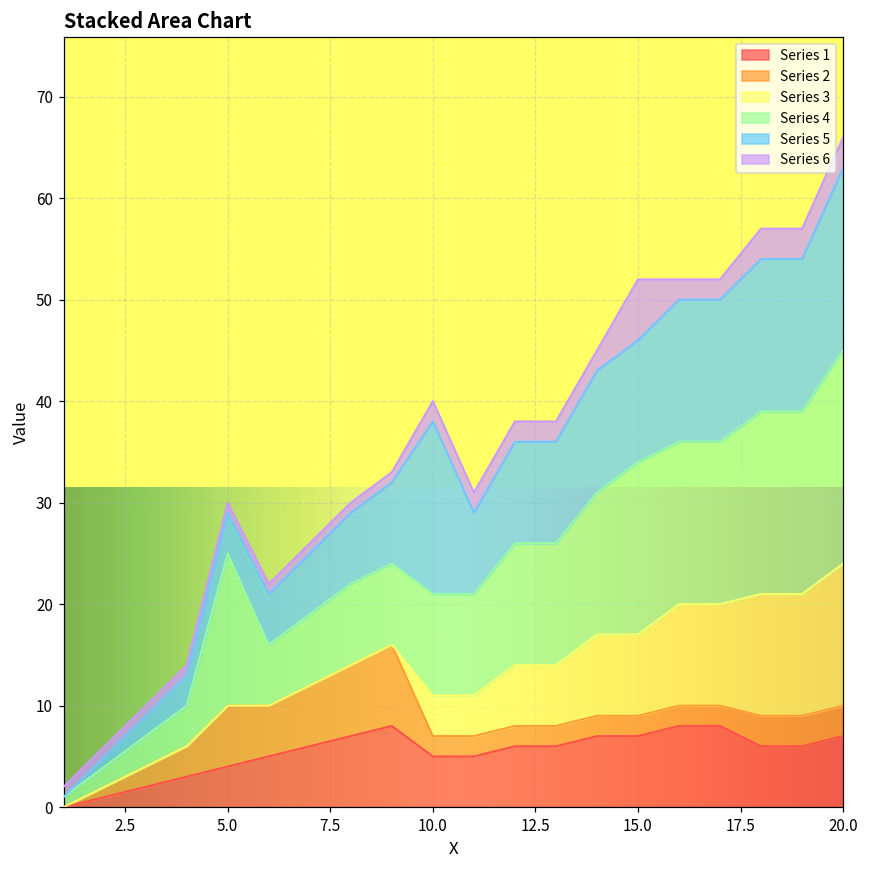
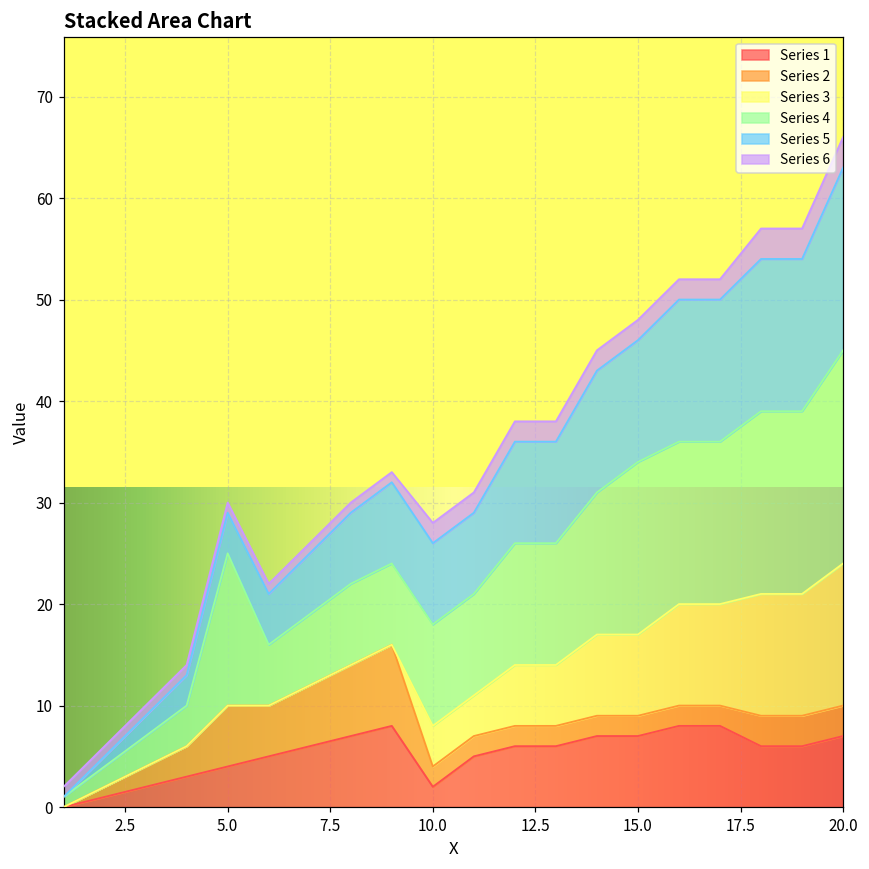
Series 1, 10.0: 5 -> 2
Series 5, 10.0: 17 -> 8
Series 6, 15.0: 6 -> 2
